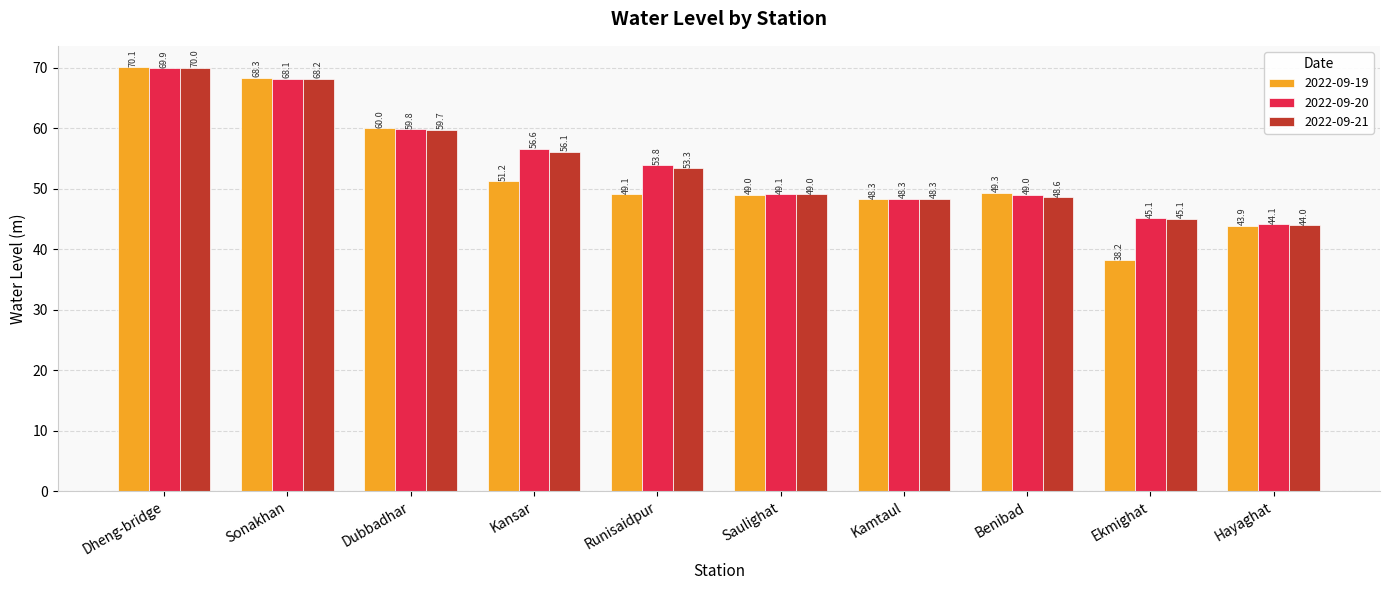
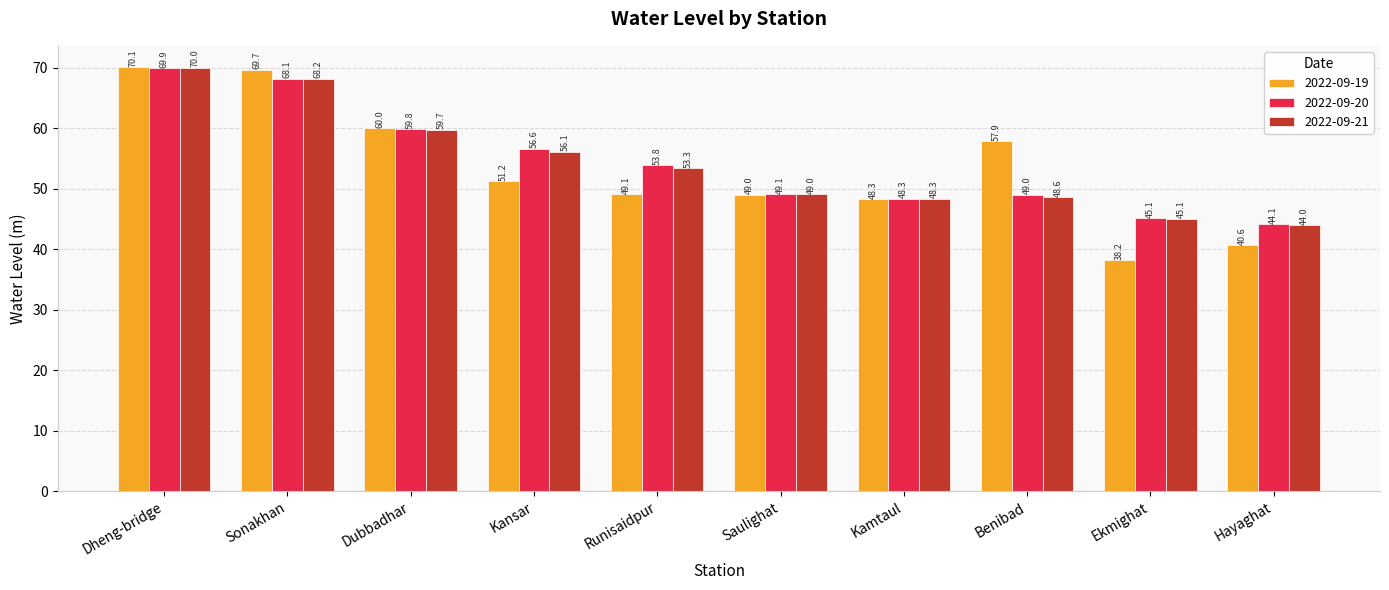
2022-09-19, Sonakhan: 68.3 -> 69.7
2022-09-19, Benibad: 49.3 -> 57.9
2022-09-19, Hayaghat: 43.9 -> 40.6
